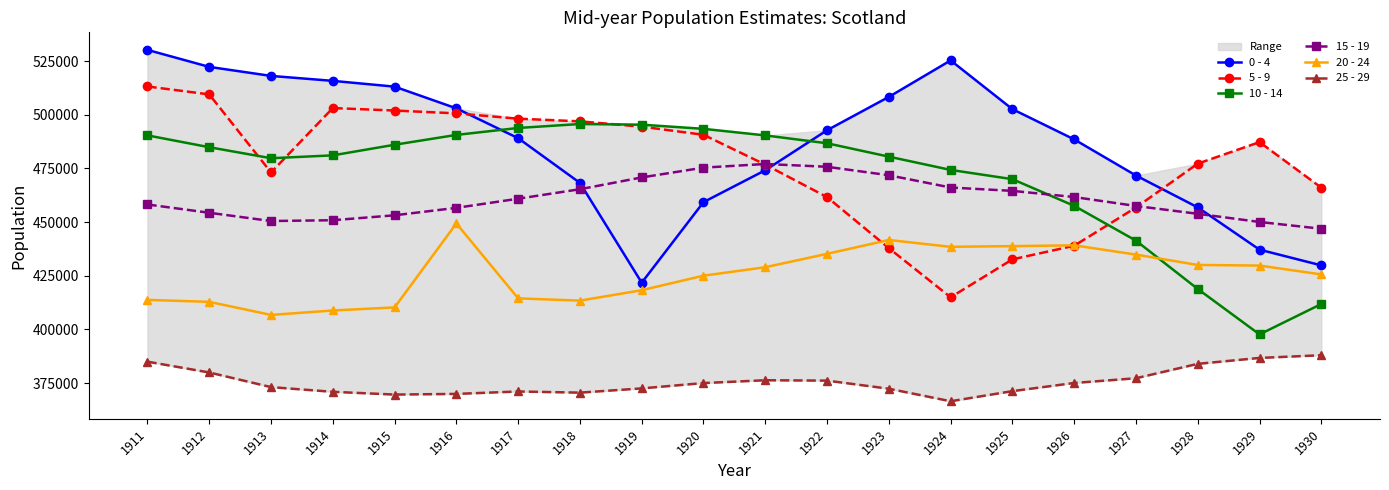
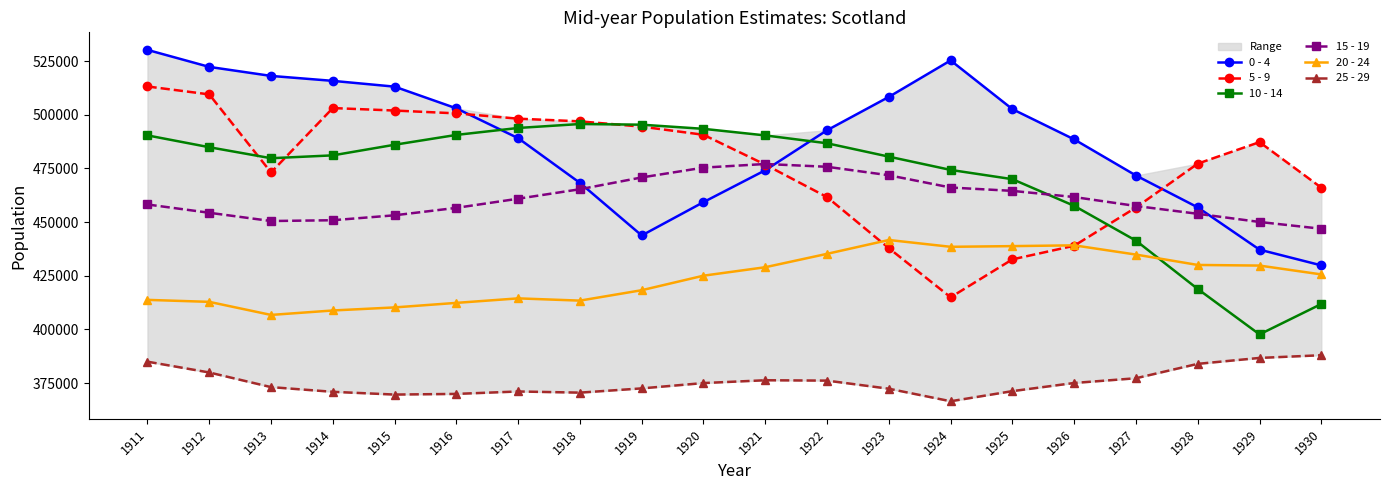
20 - 24, 1916: 449000 -> 412000
0 - 4, 1919: 422000 -> 444000
